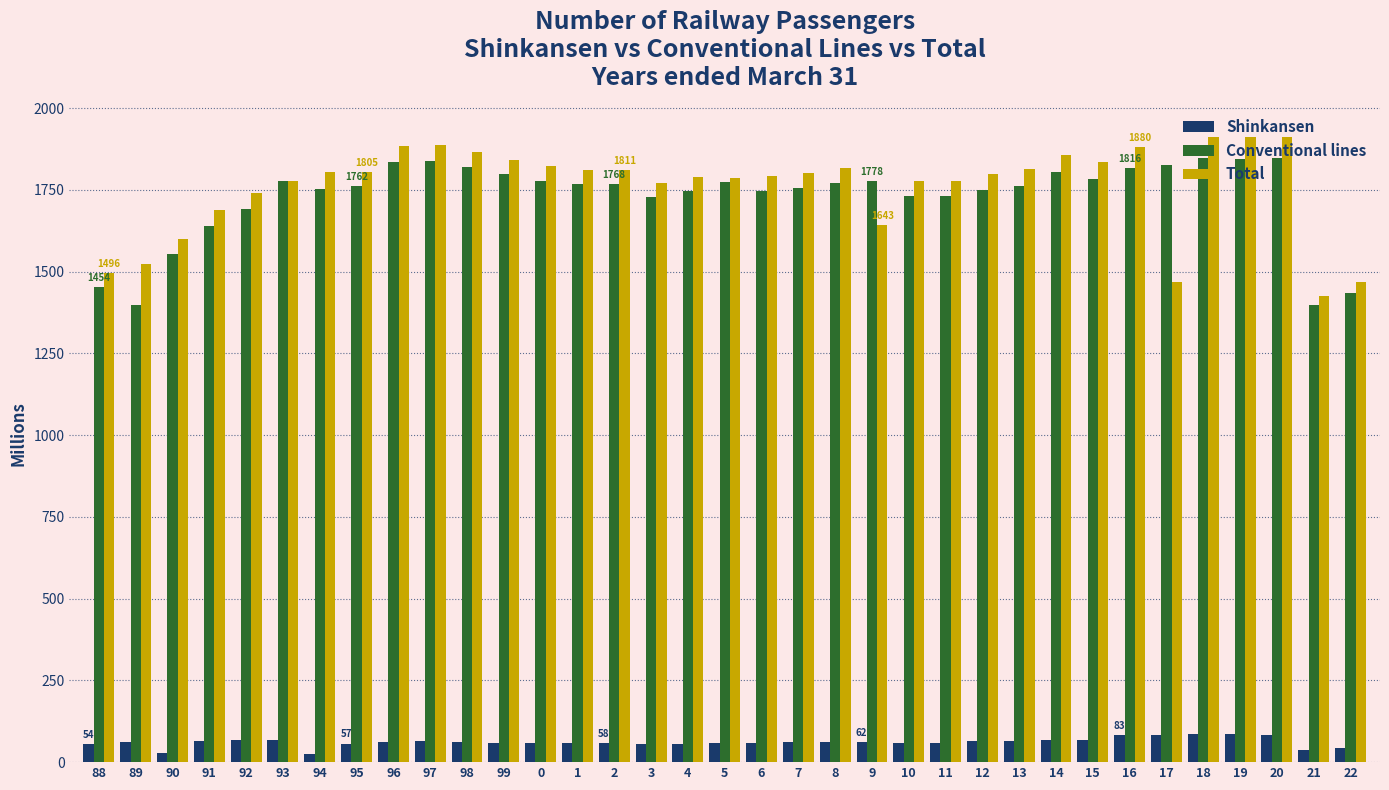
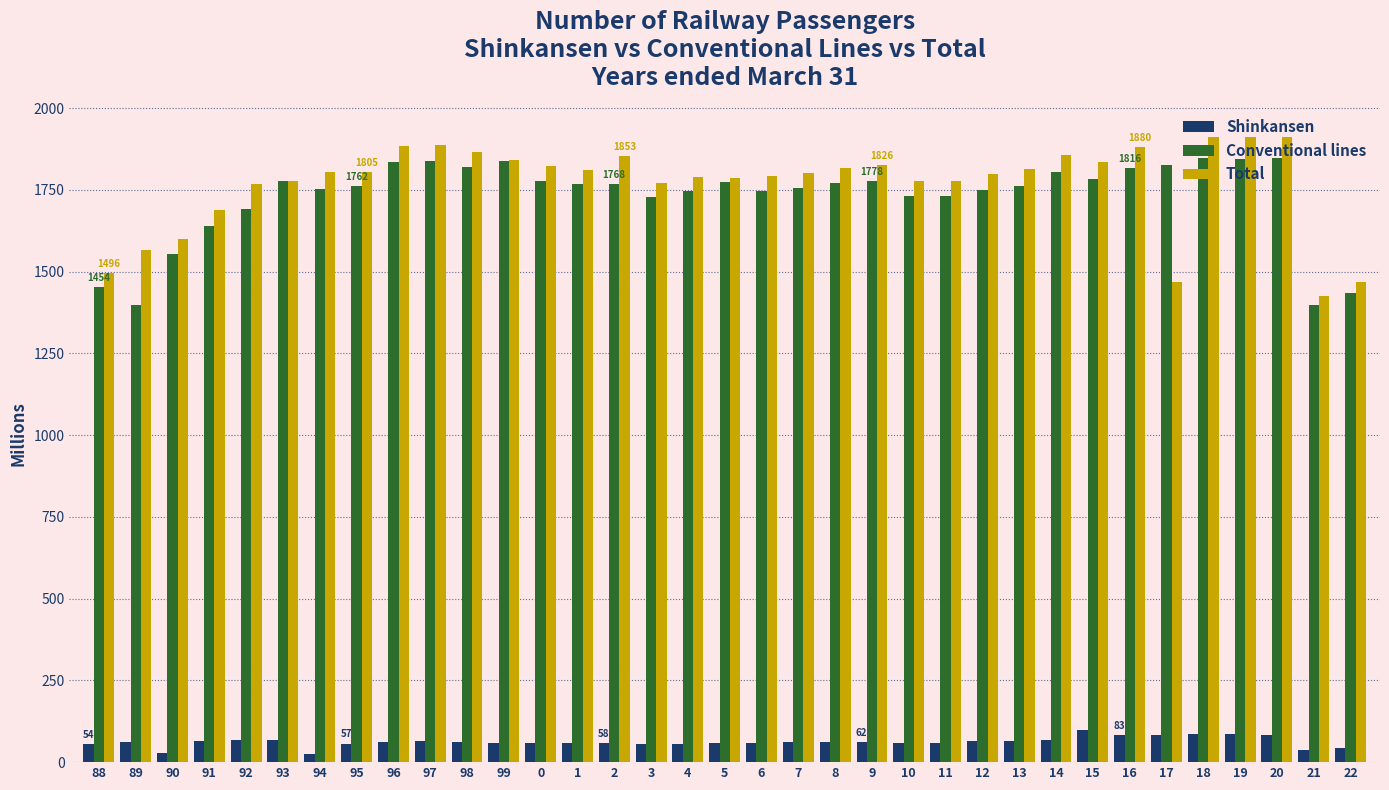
Total, 89: 1520 -> 1570
Total, 92: 1740 -> 1770
Conventional lines, 99: 1800 -> 1840
Total, 2: 1811 -> 1853
Total, 9: 1643 -> 1826
Shinkansen, 15: 70 -> 100
